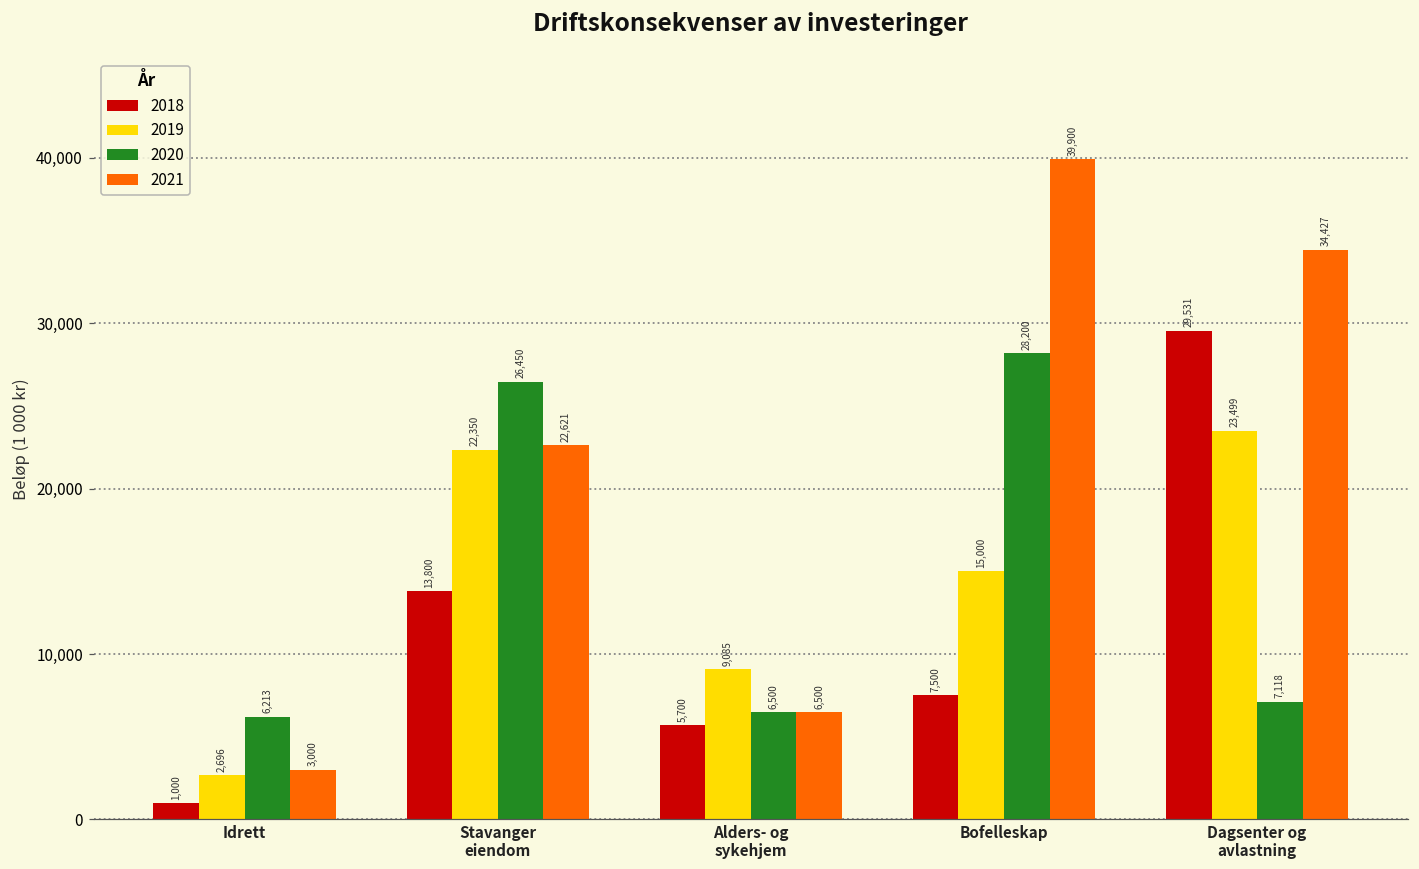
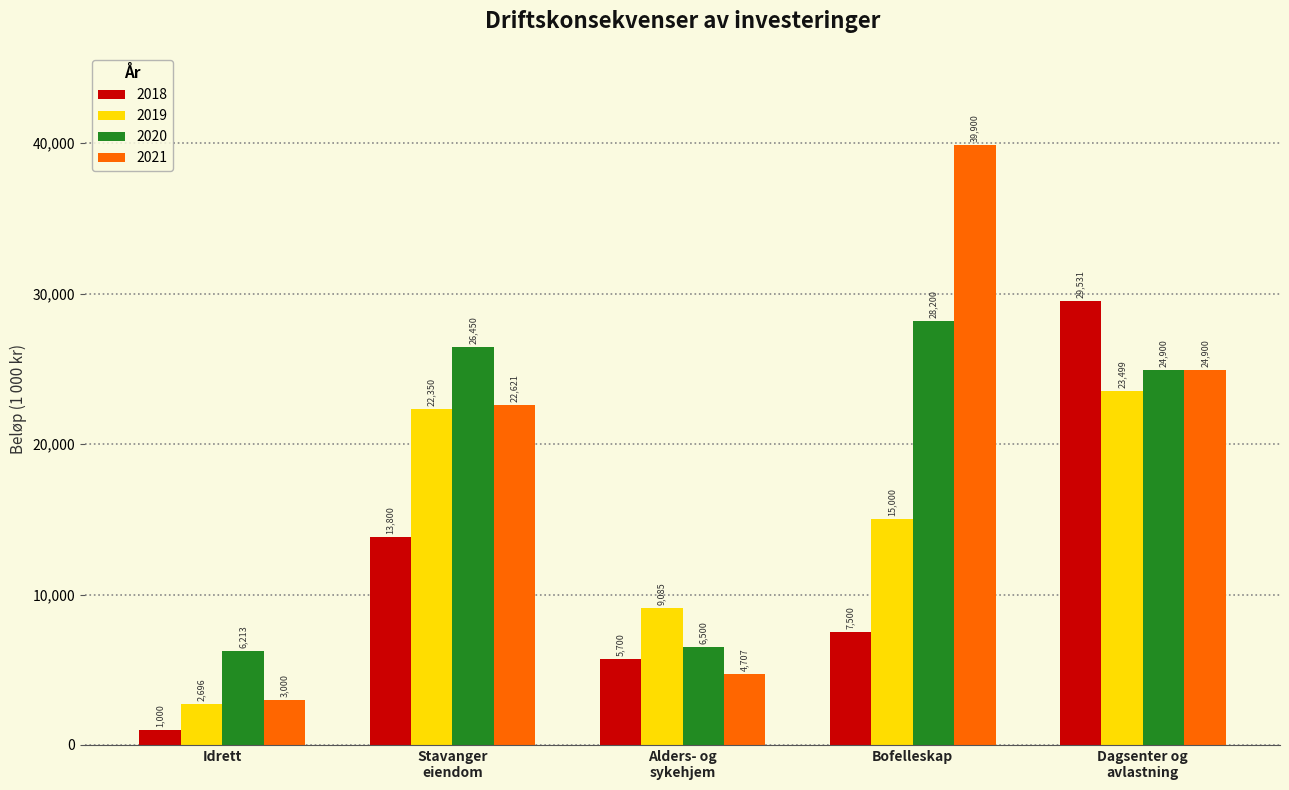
2021, Alders- og sykehjem: 6,500 -> 4,707
2020, Dagsenter og avlastning: 7,118 -> 24,900
2021, Dagsenter og avlastning: 34,427 -> 24,900
